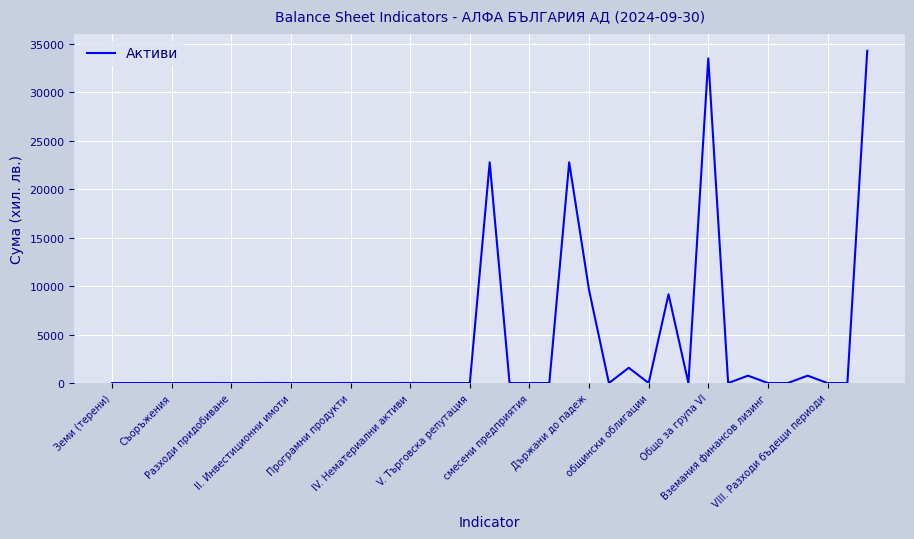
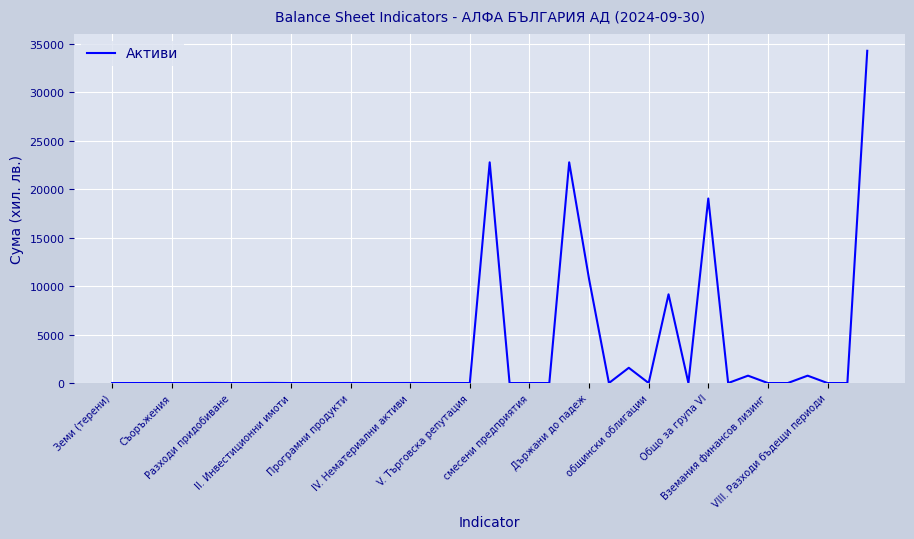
Държани до падеж: 10000 -> 11000
Общо за група VI: 33000 -> 19000
